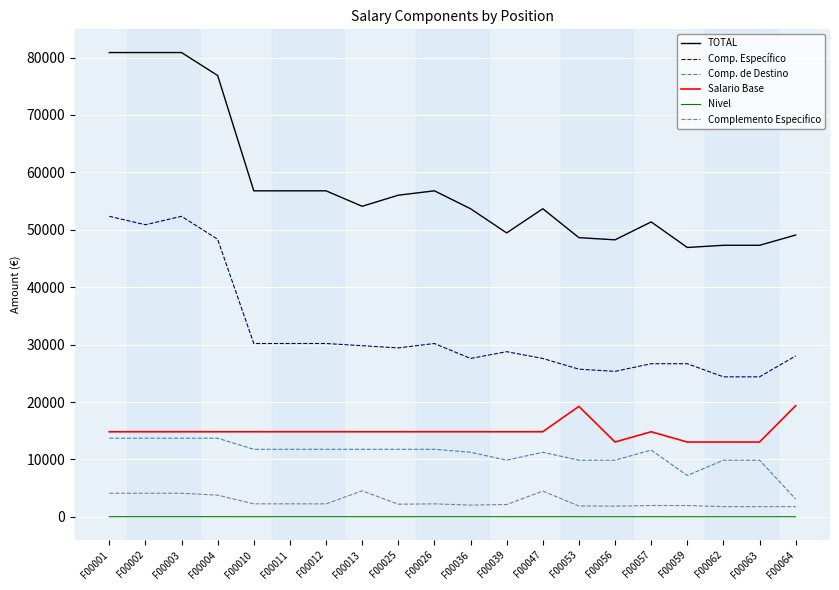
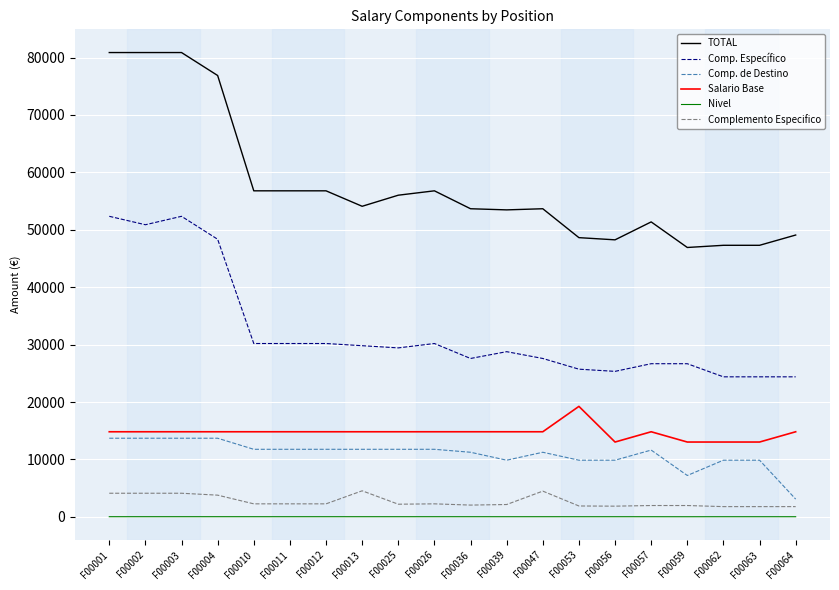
TOTAL, F00039: 49000 -> 53000
Comp. Específico, F00064: 28000 -> 24000
Salario Base, F00064: 19000 -> 15000
